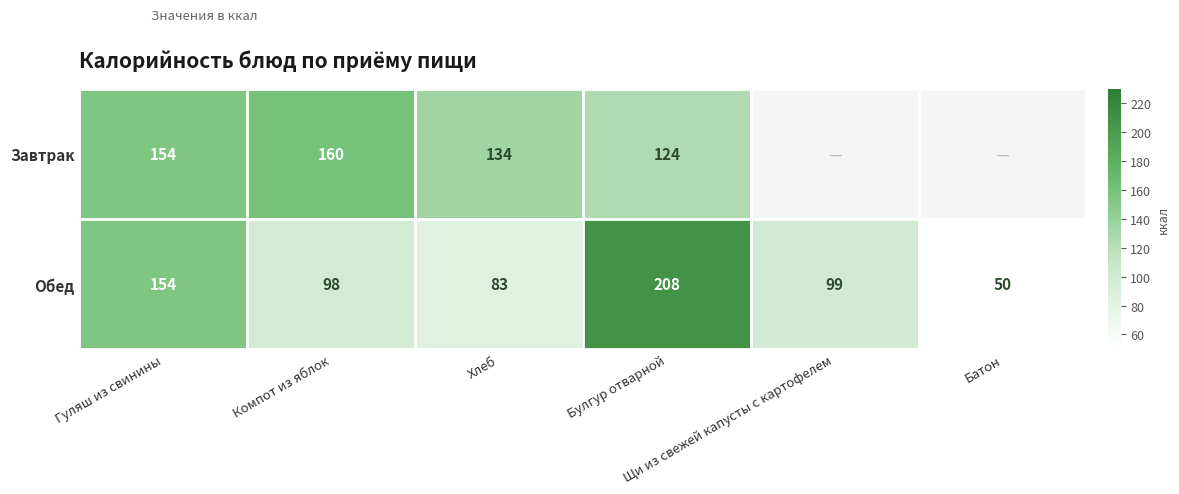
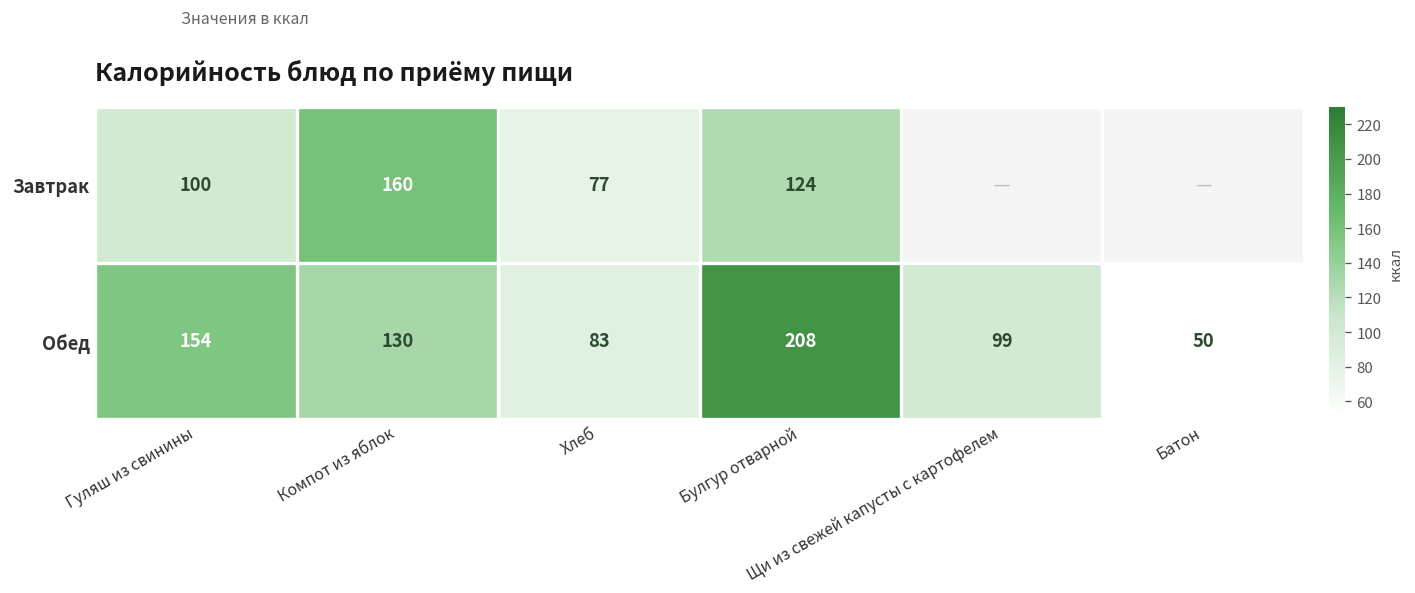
Завтрак, Гуляш из свинины: 154 -> 100
Завтрак, Хлеб: 134 -> 77
Обед, Компот из яблок: 98 -> 130
